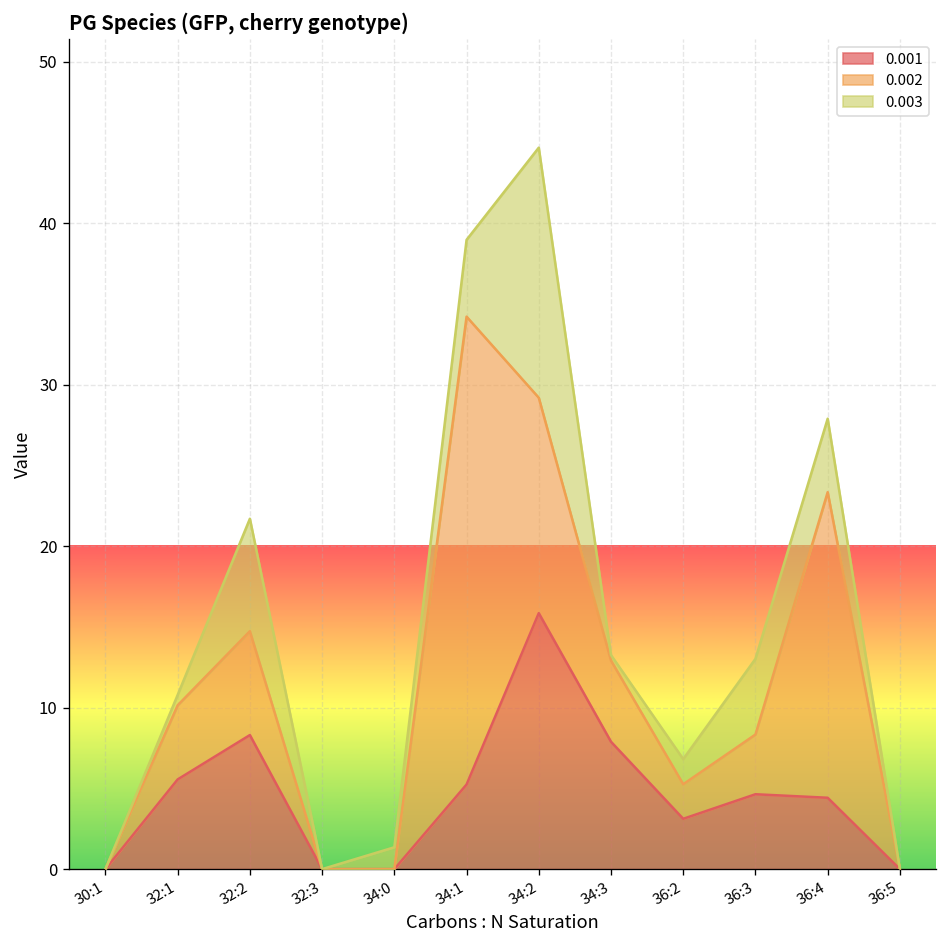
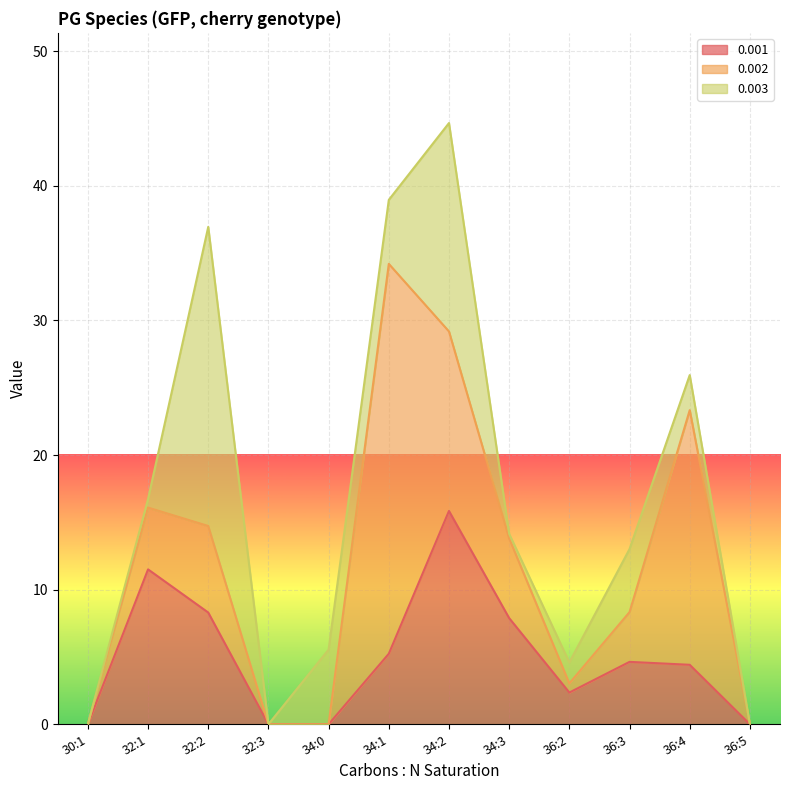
0.001, 32:1: 5.6 -> 11.5
0.003, 32:2: 7.0 -> 22.2
0.003, 34:0: 1.4 -> 5.5
0.002, 34:3: 5.0 -> 5.9
0.001, 36:2: 3.1 -> 2.4
0.002, 36:2: 2.1 -> 0.7
0.003, 36:4: 4.5 -> 2.6
